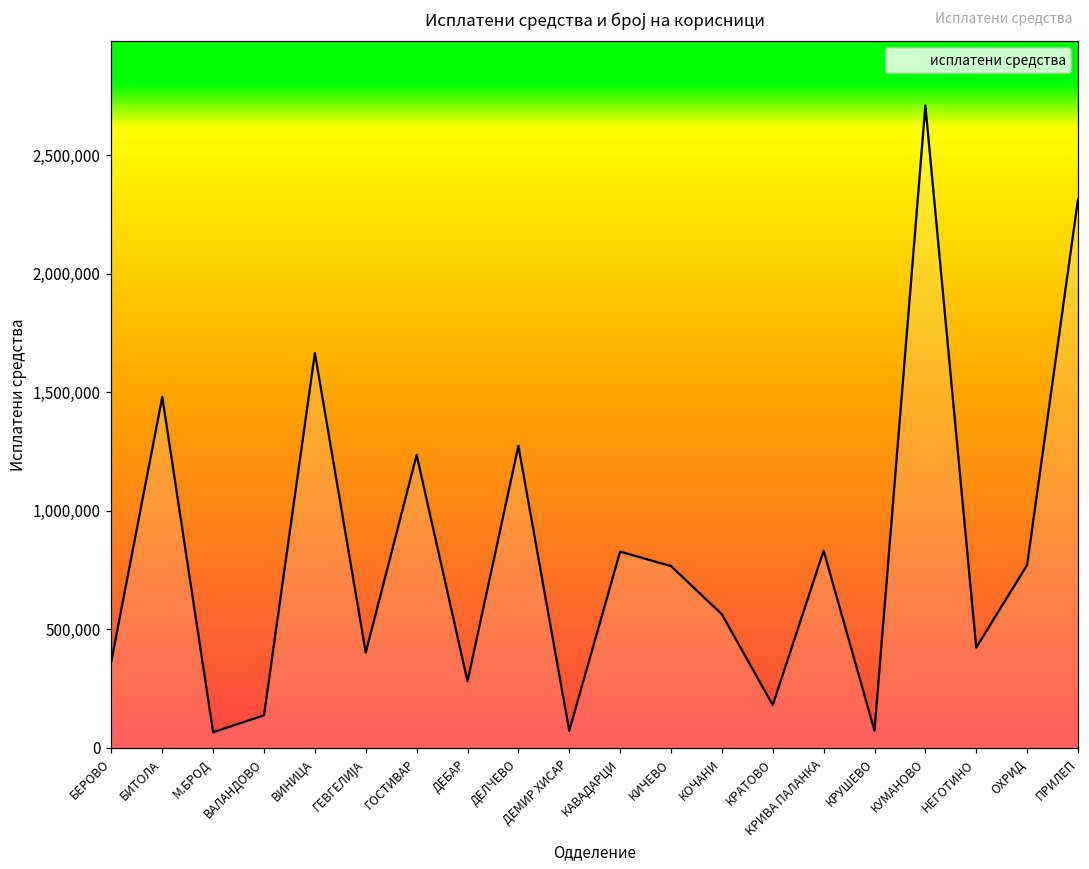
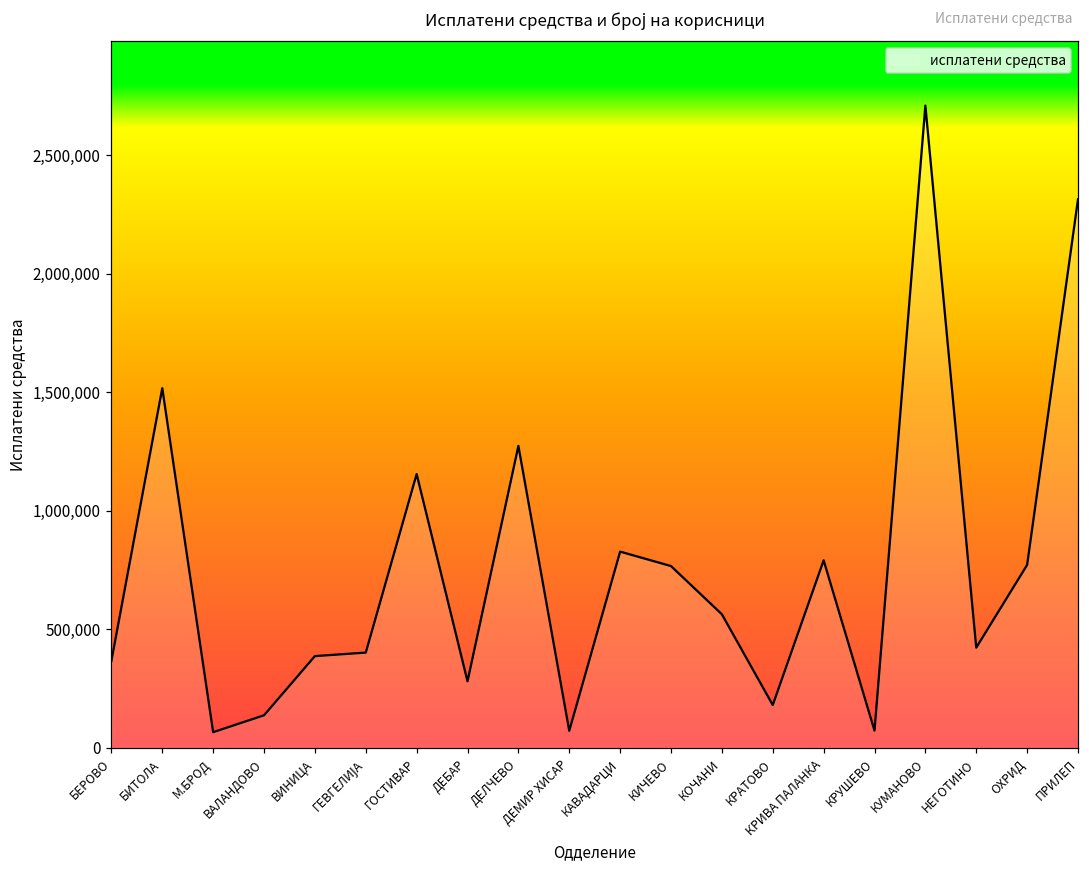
БИТОЛА: 1,480,000 -> 1,520,000
ВИНИЦА: 1,670,000 -> 390,000
ГОСТИВАР: 1,240,000 -> 1,150,000
КРИВА ПАЛАНКА: 830,000 -> 790,000
